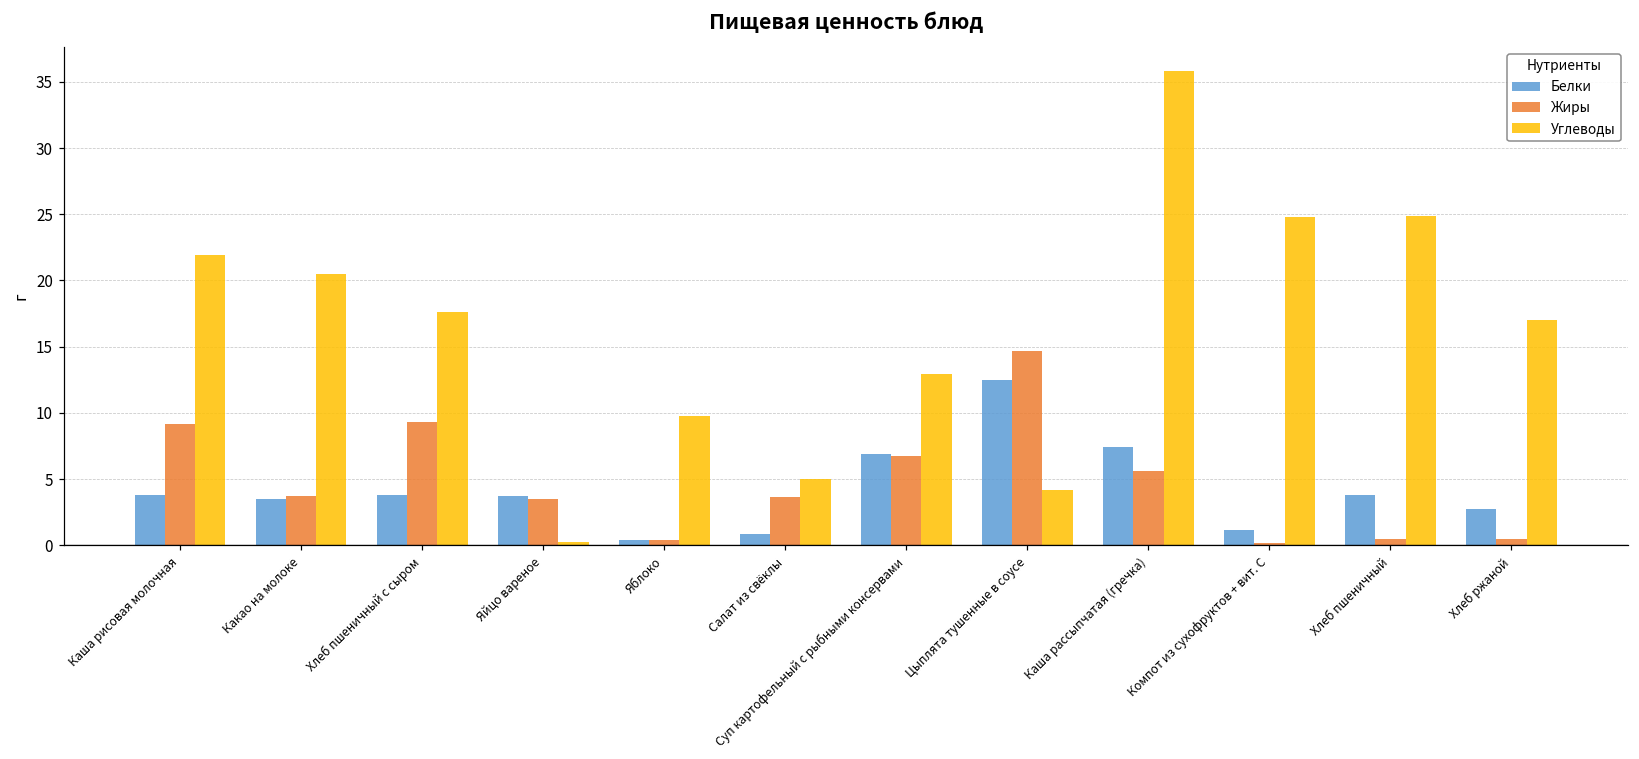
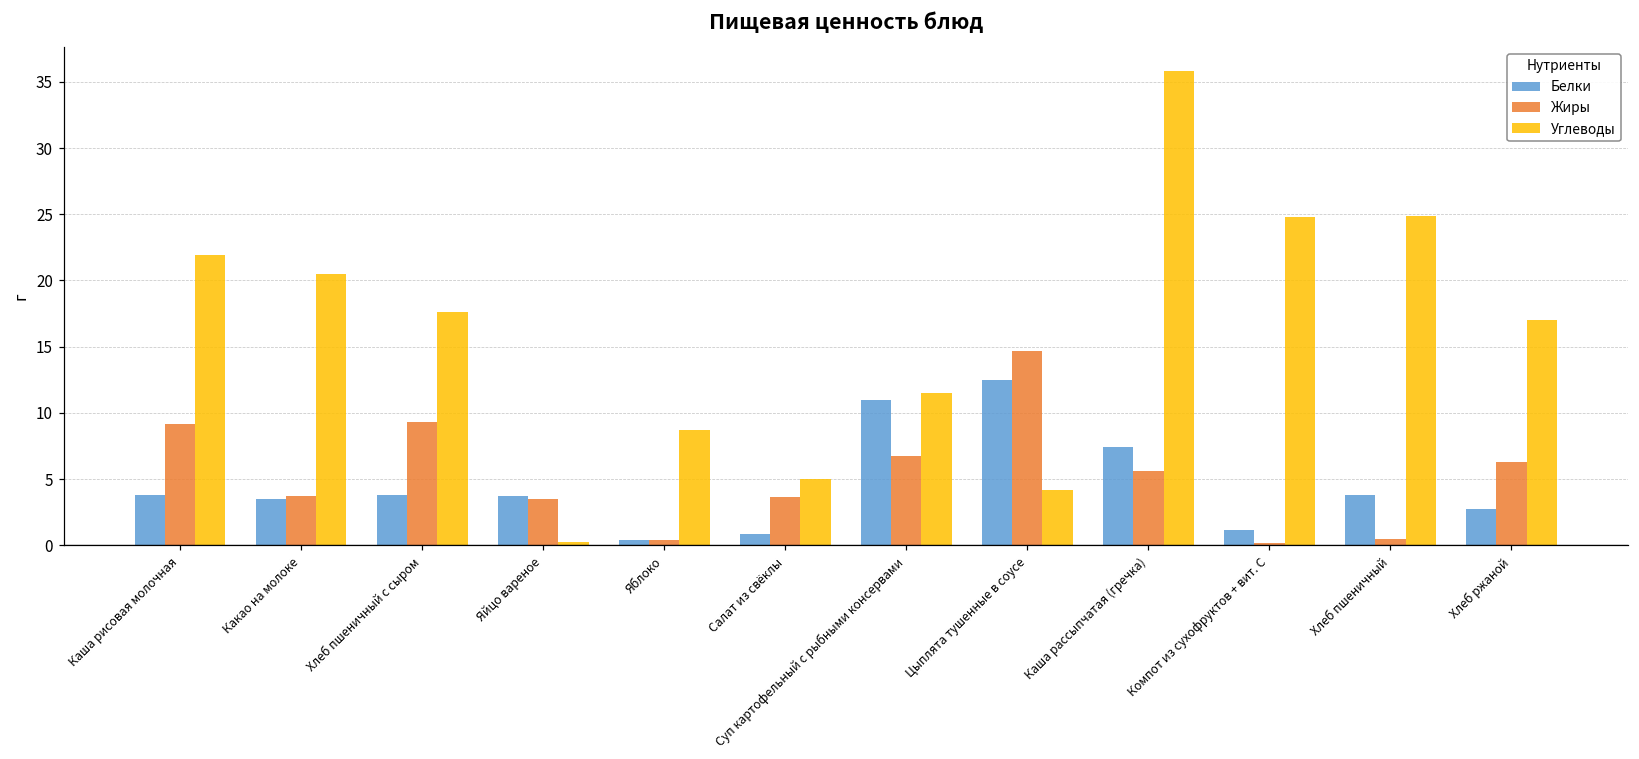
Углеводы, Яблоко: 9.8 -> 8.7
Белки, Суп картофельный с рыбными консервами: 6.9 -> 11.0
Углеводы, Суп картофельный с рыбными консервами: 12.9 -> 11.5
Жиры, Хлеб ржаной: 0.5 -> 6.3
